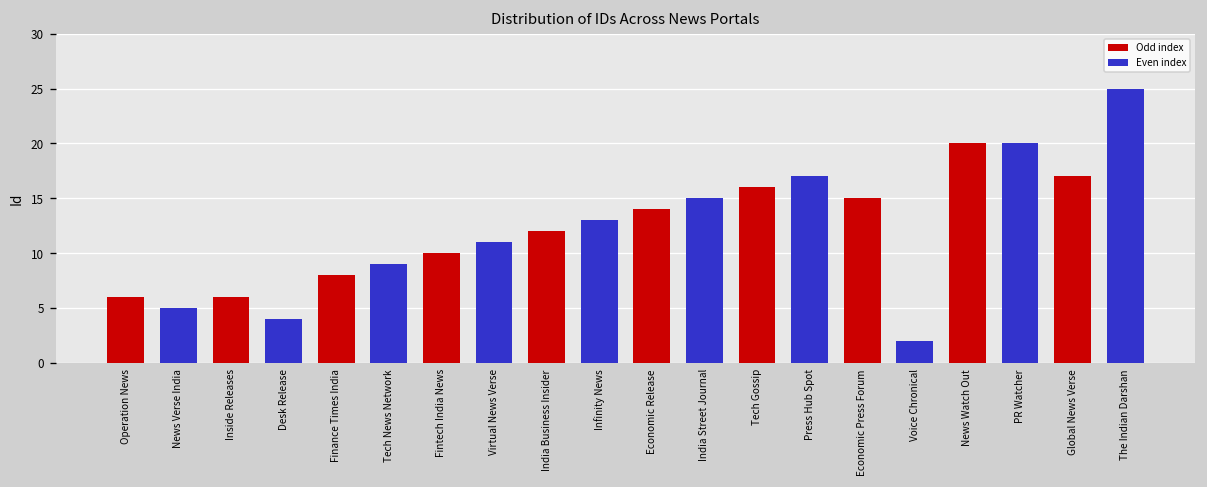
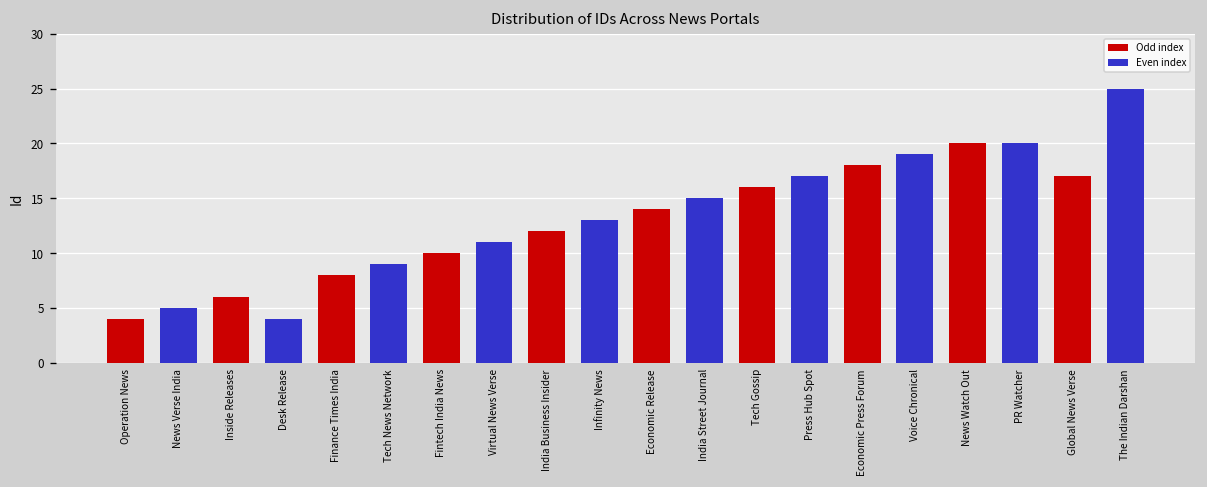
Operation News: 6 -> 4
Economic Press Forum: 15 -> 18
Voice Chronical: 2 -> 19
